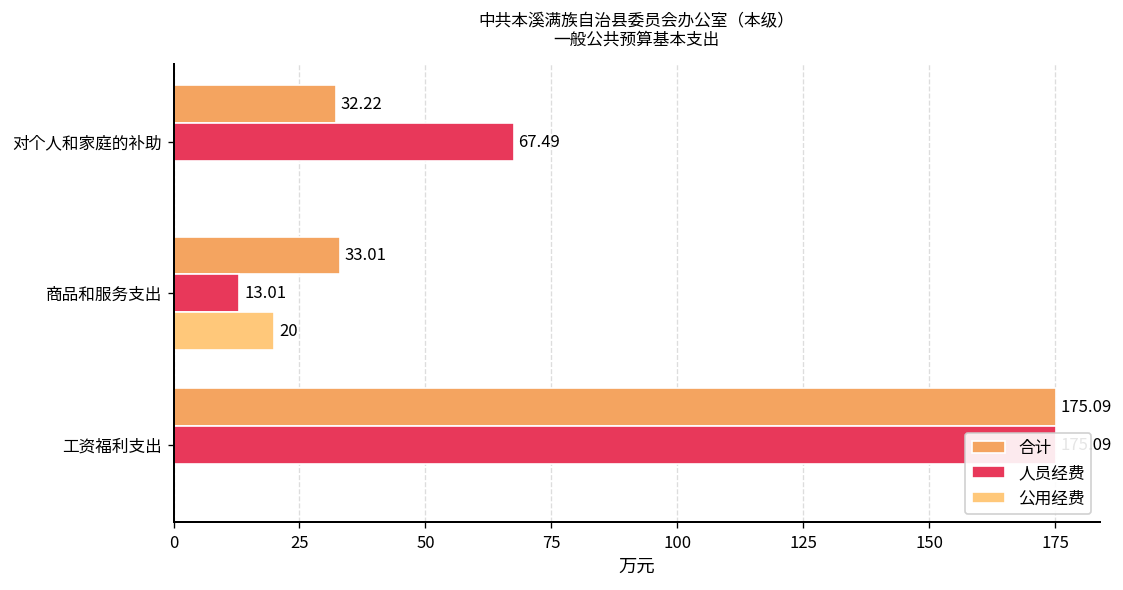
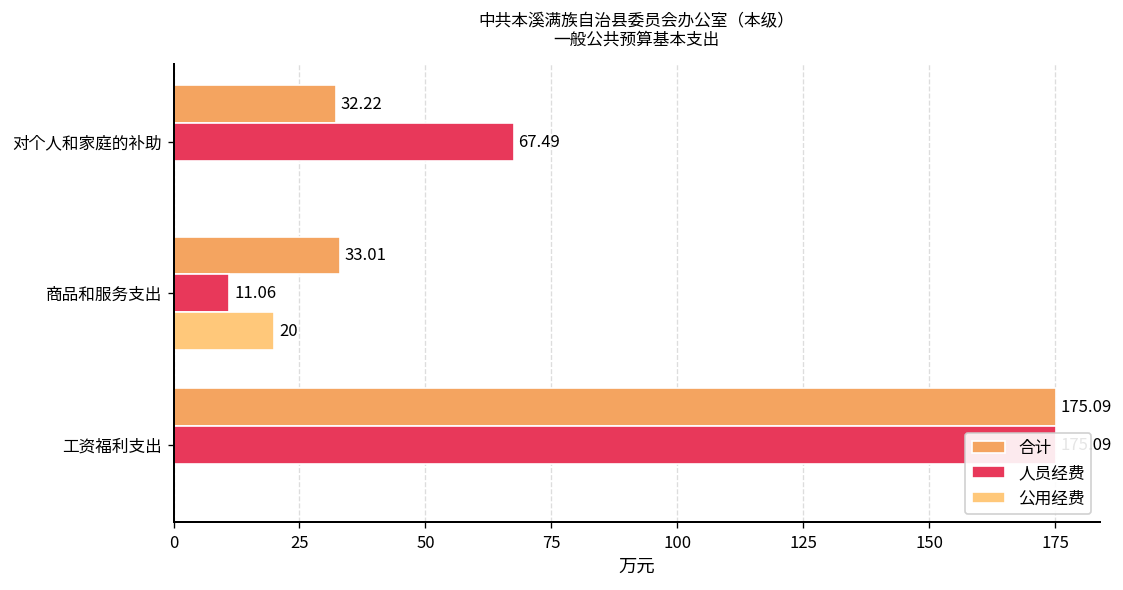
人员经费, 商品和服务支出: 13.01 -> 11.06
